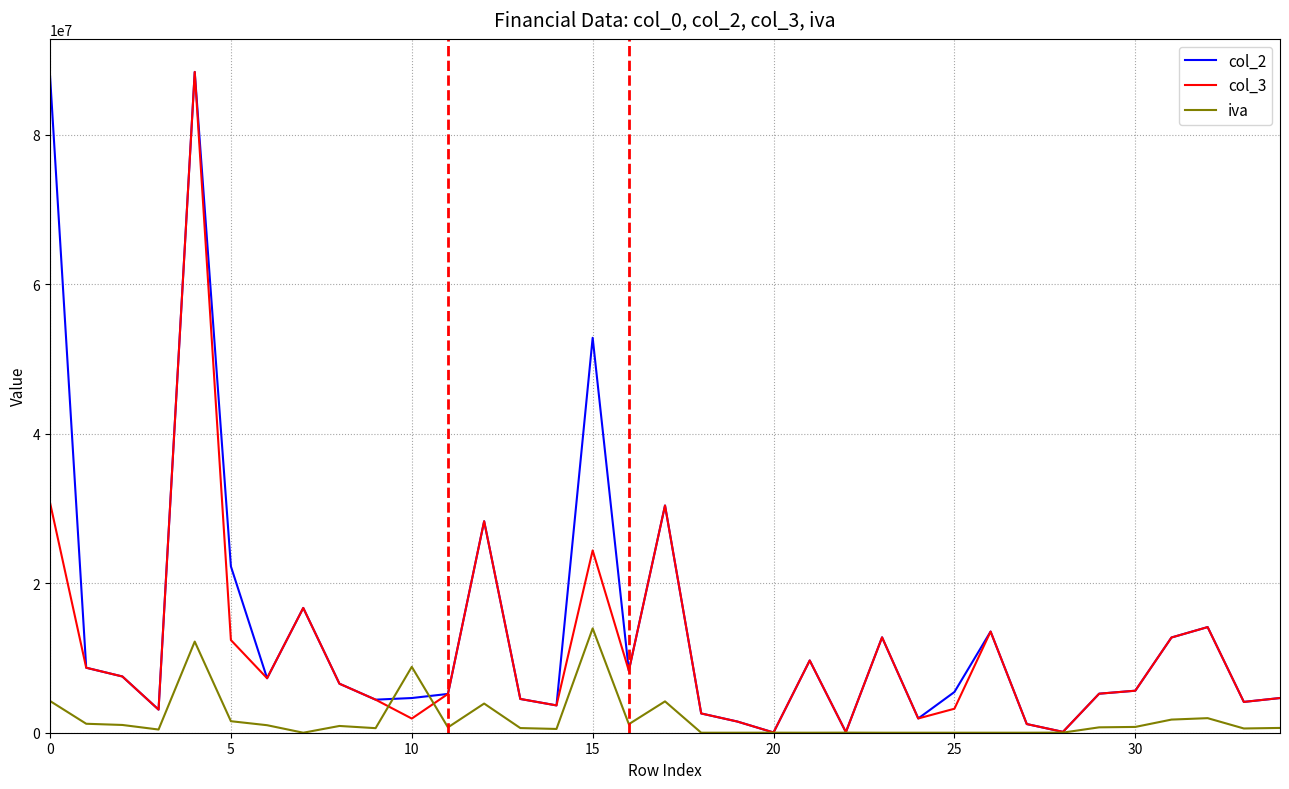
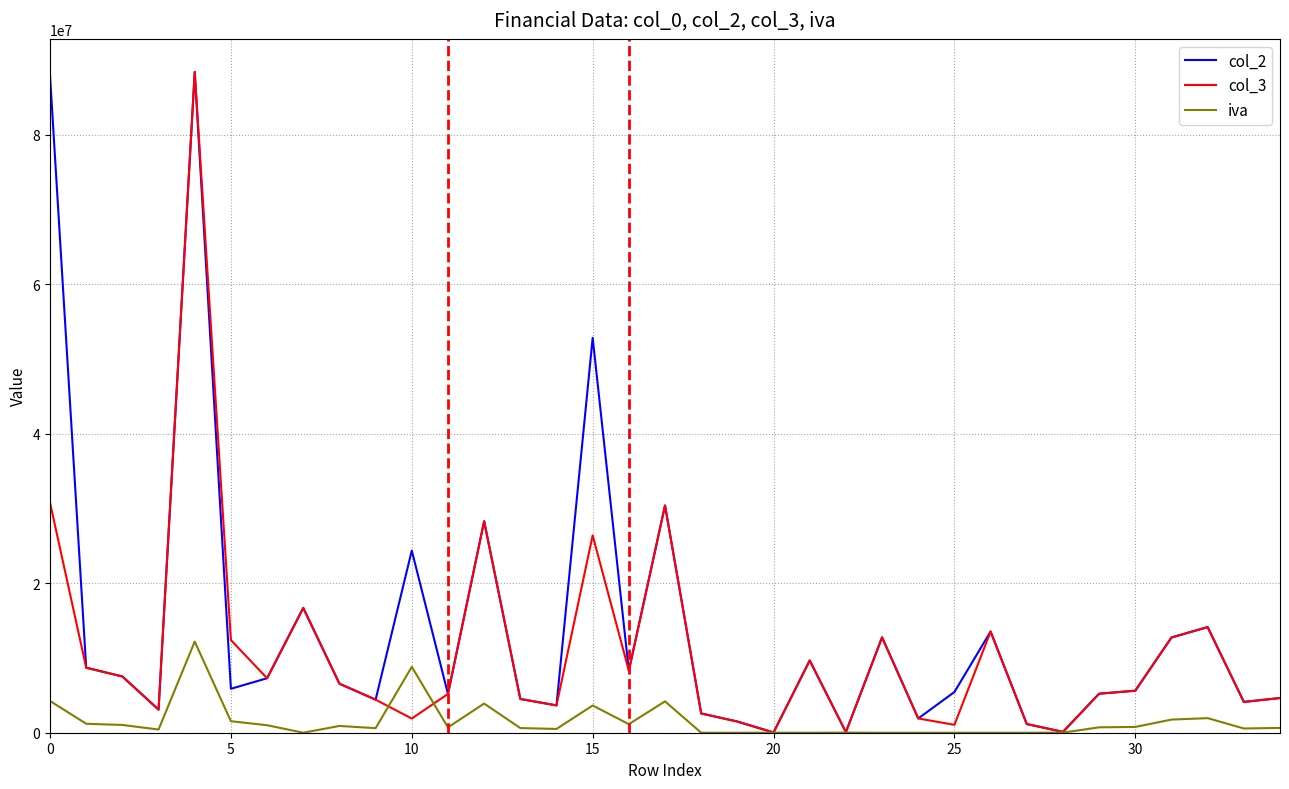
col_2, 5: 22000000 -> 6000000
col_2, 10: 5000000 -> 24000000
col_3, 15: 24000000 -> 26000000
iva, 15: 14000000 -> 4000000
col_3, 25: 3000000 -> 1000000
